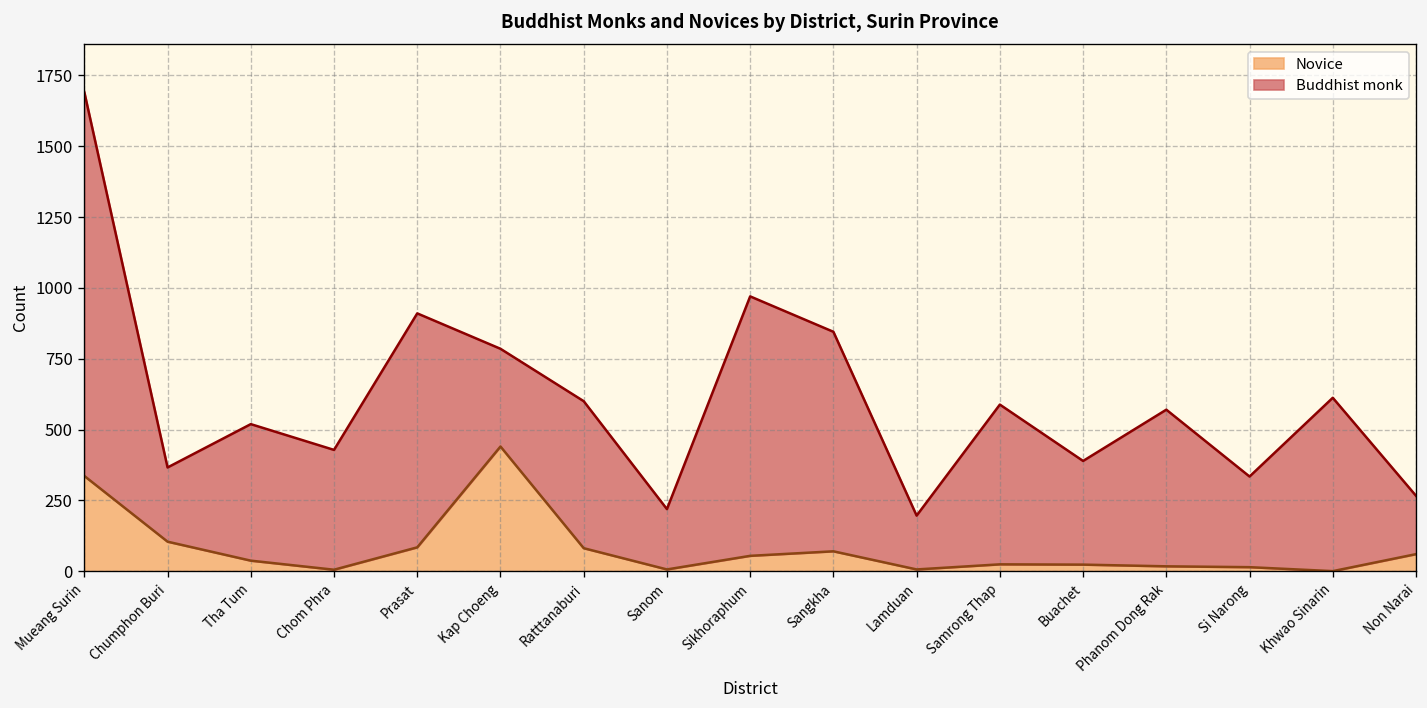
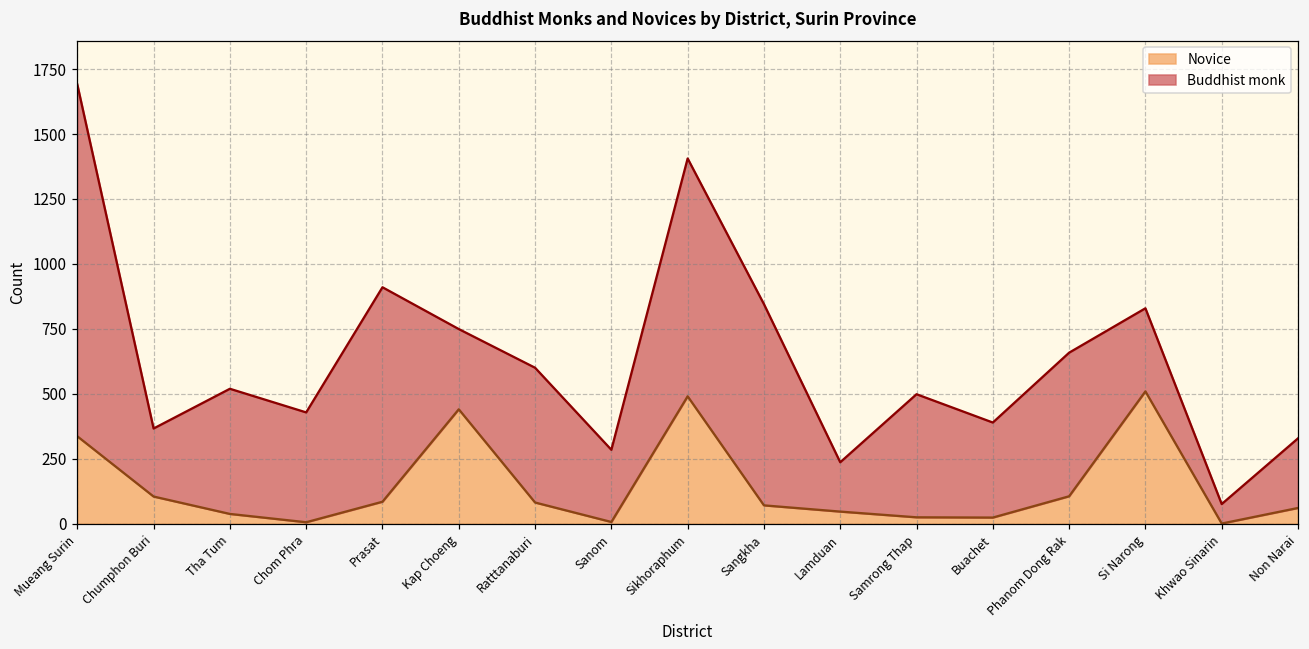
Buddhist monk, Kap Choeng: 350 -> 310
Buddhist monk, Sanom: 210 -> 280
Novice, Sikhoraphum: 50 -> 490
Novice, Lamduan: 10 -> 50
Buddhist monk, Samrong Thap: 560 -> 470
Novice, Phanom Dong Rak: 20 -> 110
Novice, Si Narong: 10 -> 510
Buddhist monk, Khwao Sinarin: 610 -> 80
Buddhist monk, Non Narai: 210 -> 270
